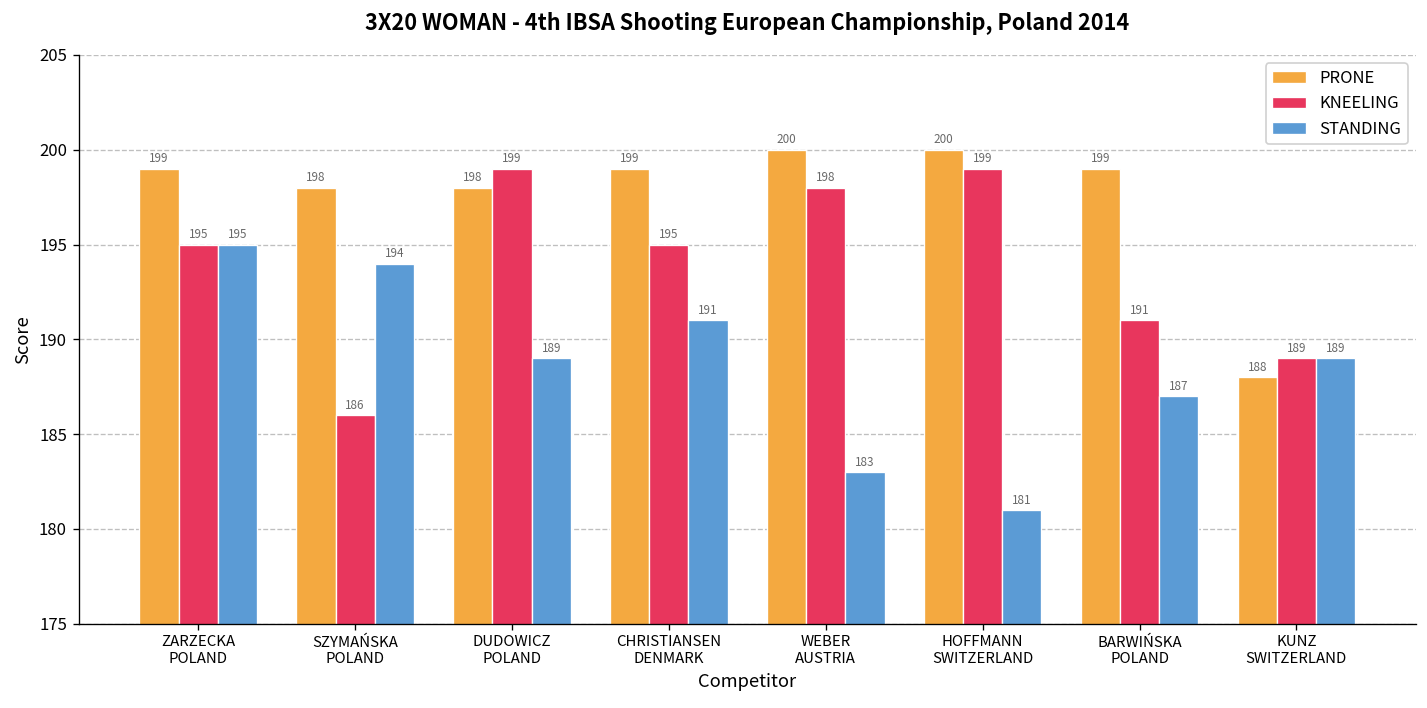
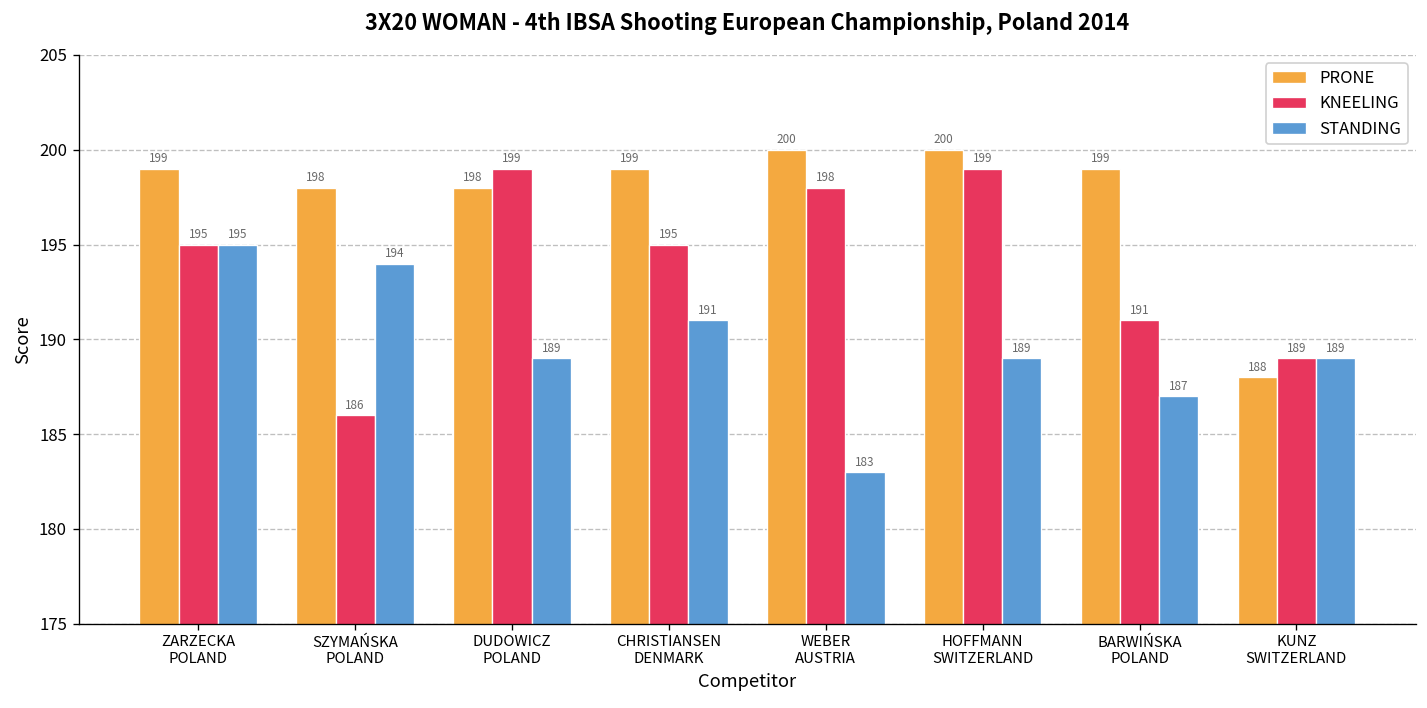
STANDING, HOFFMANN SWITZERLAND: 181 -> 189
